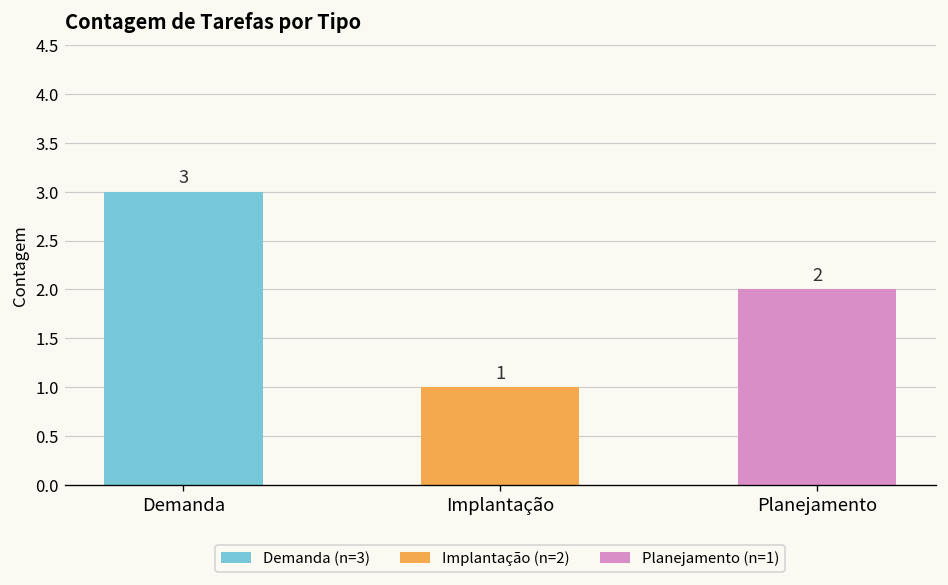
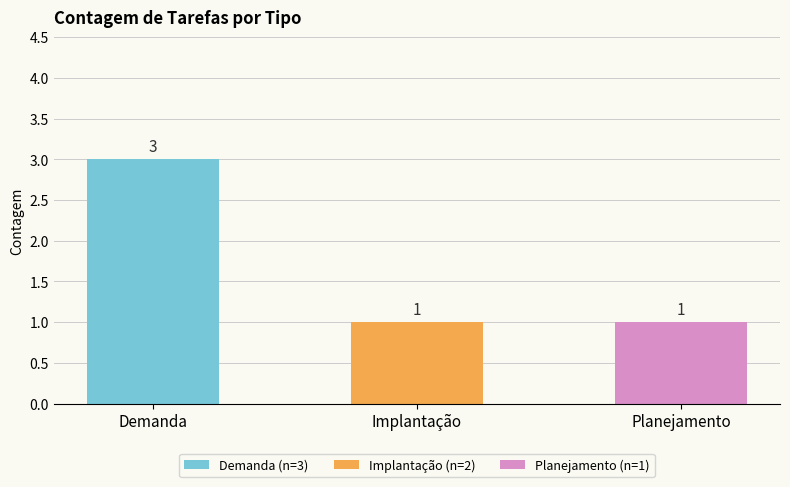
Planejamento: 2 -> 1
